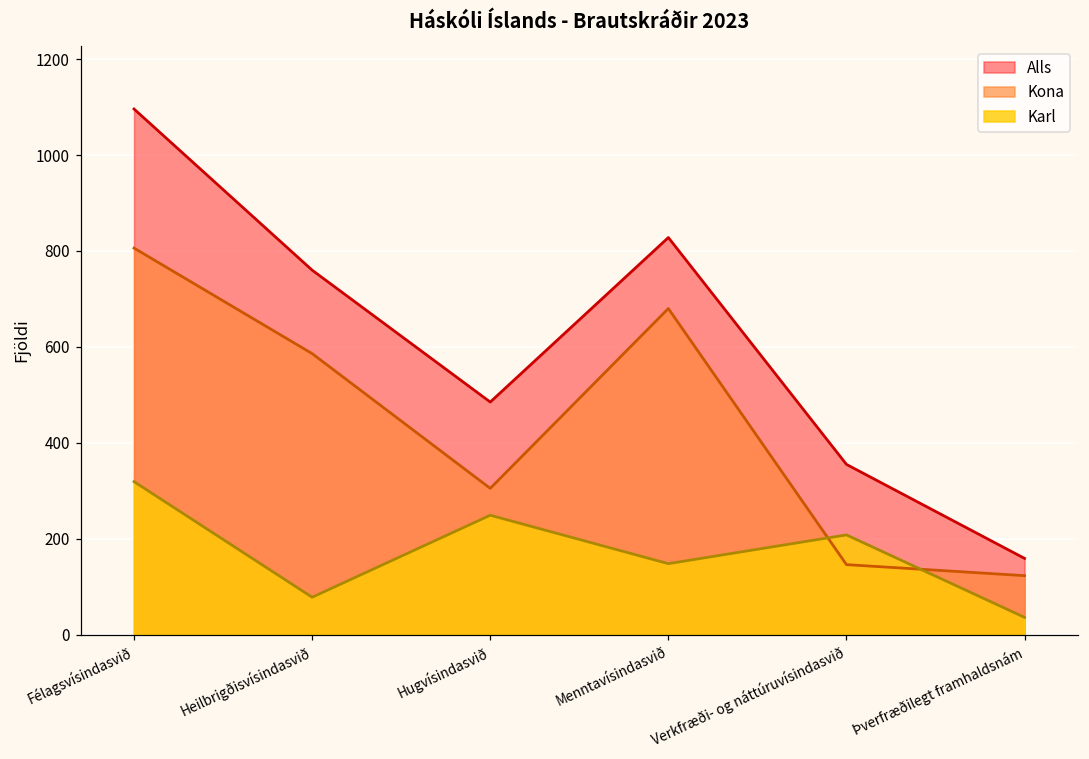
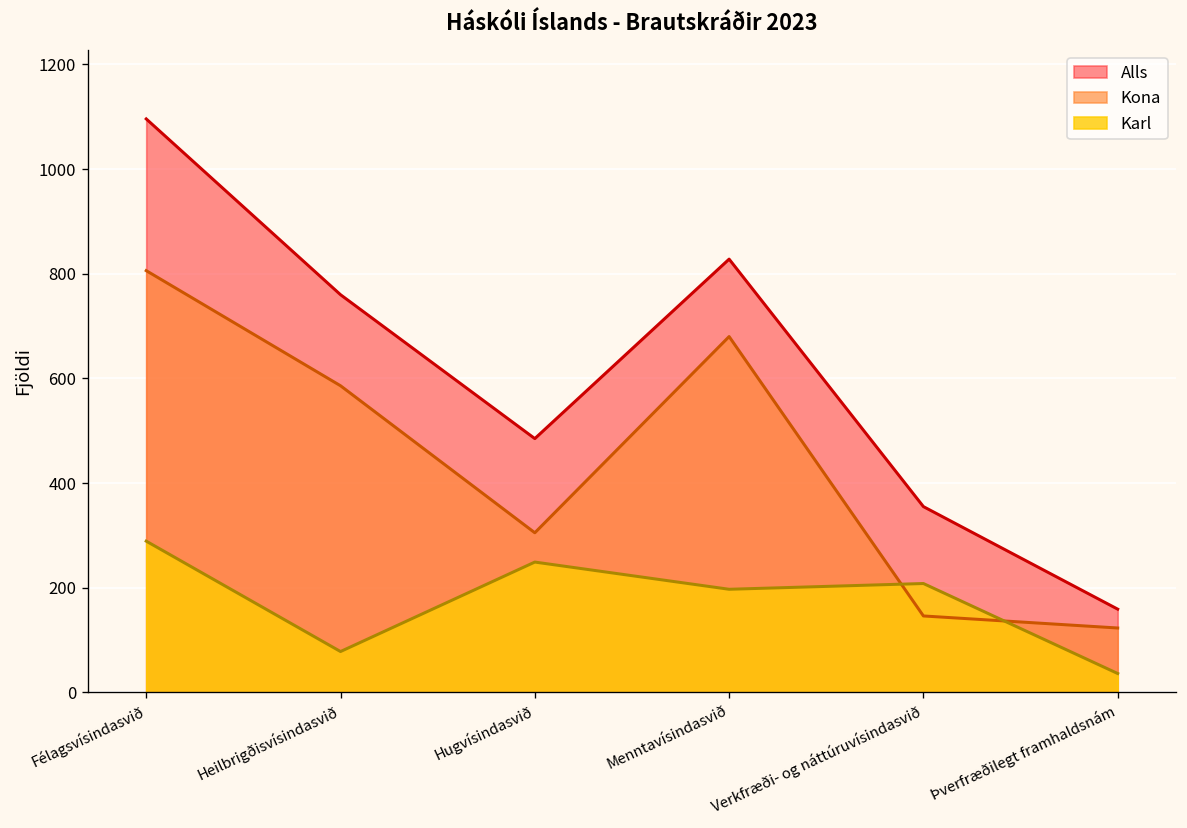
Karl, Félagsvísindasvið: 320 -> 290
Karl, Menntavísindasvið: 150 -> 200
